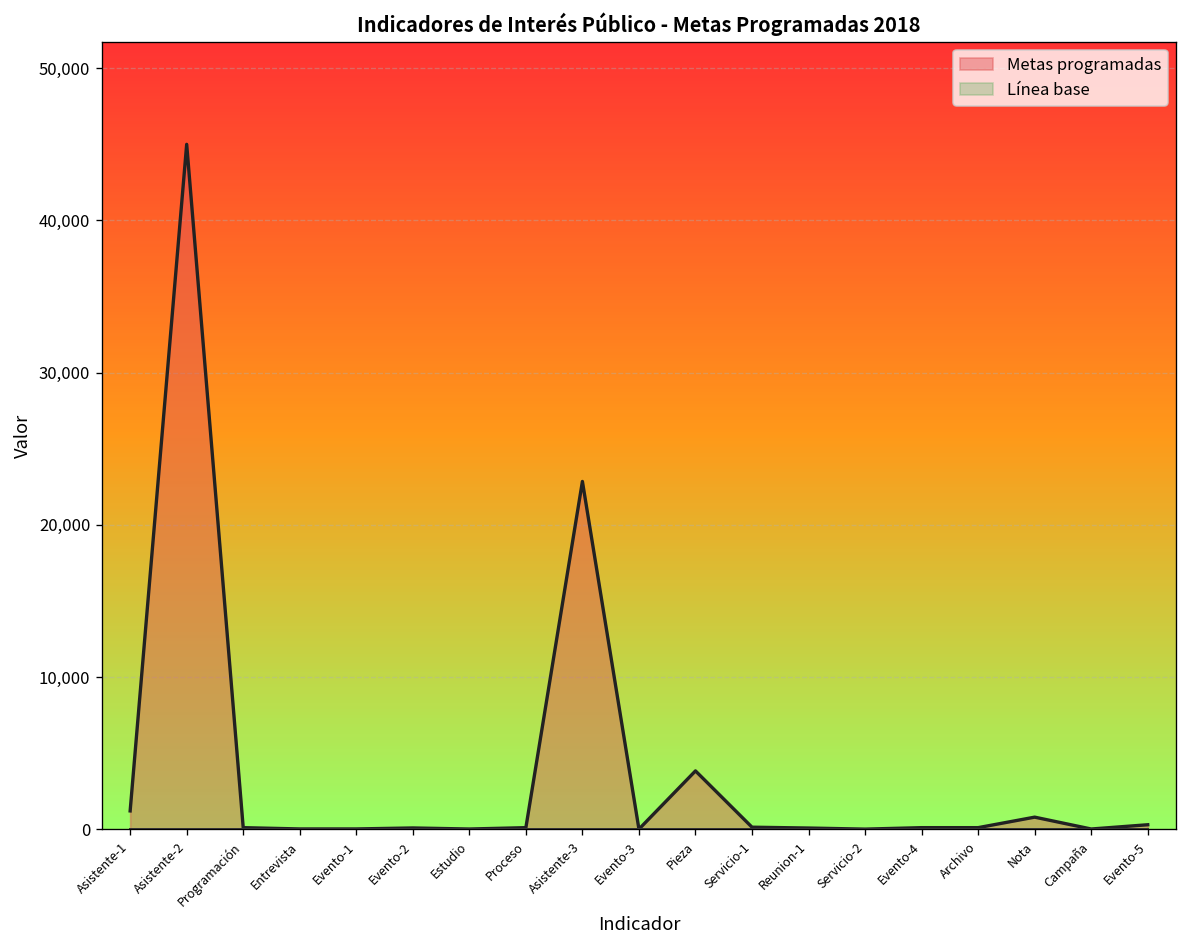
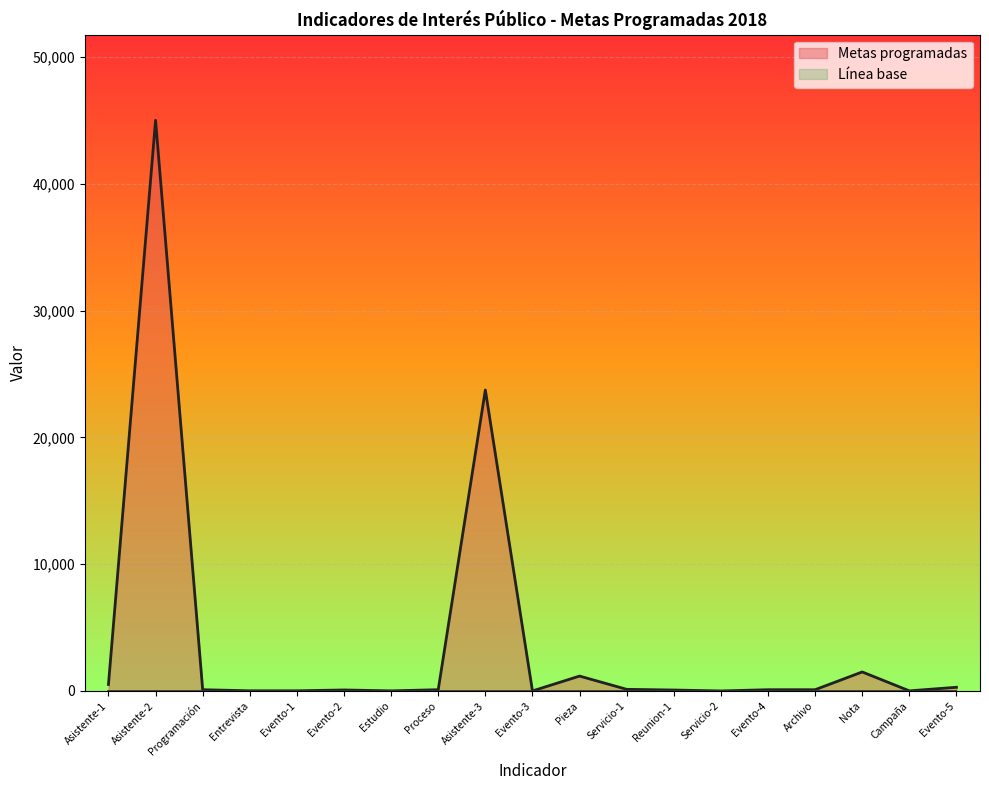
Metas programadas, Asistente-1: 1,200 -> 500
Metas programadas, Asistente-3: 22,800 -> 23,700
Metas programadas, Pieza: 3,800 -> 1,200
Metas programadas, Nota: 800 -> 1,500
